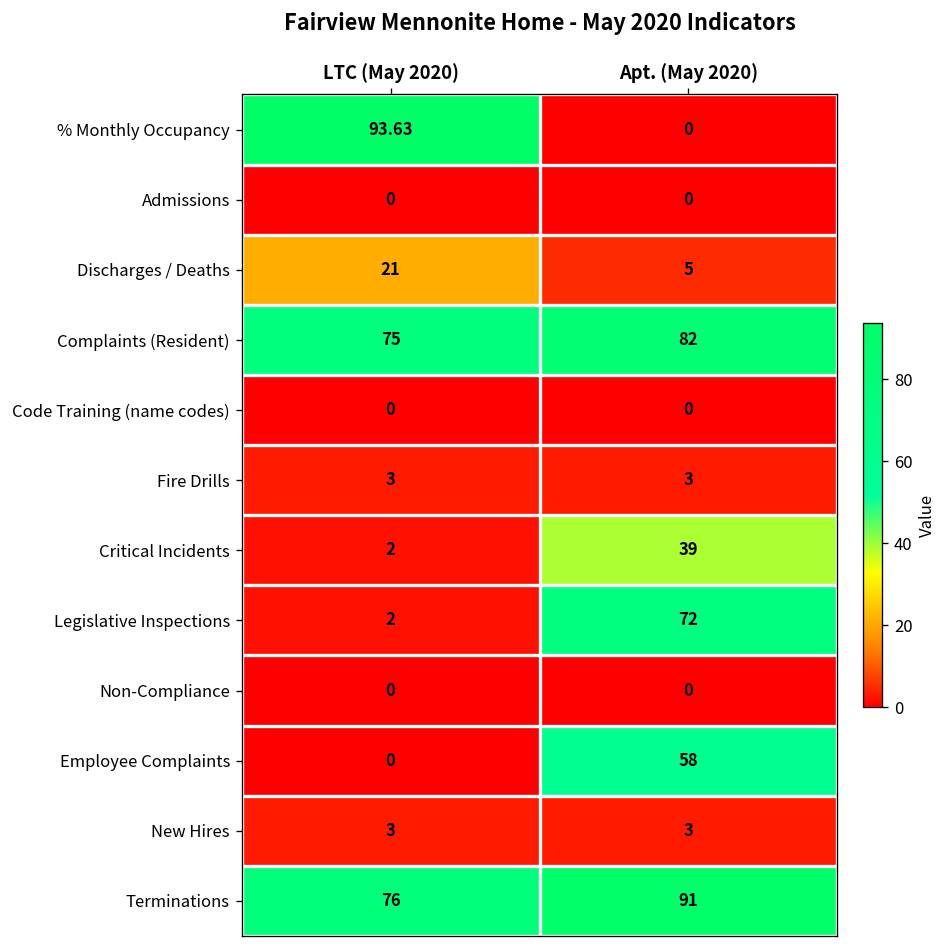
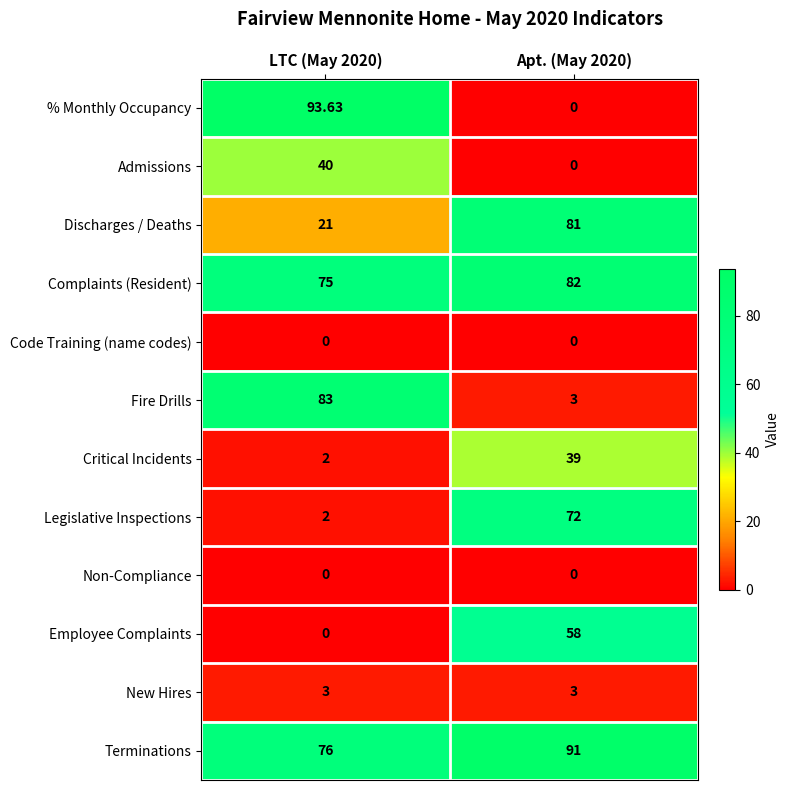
Admissions, LTC (May 2020): 0 -> 40
Discharges / Deaths, Apt. (May 2020): 5 -> 81
Fire Drills, LTC (May 2020): 3 -> 83
